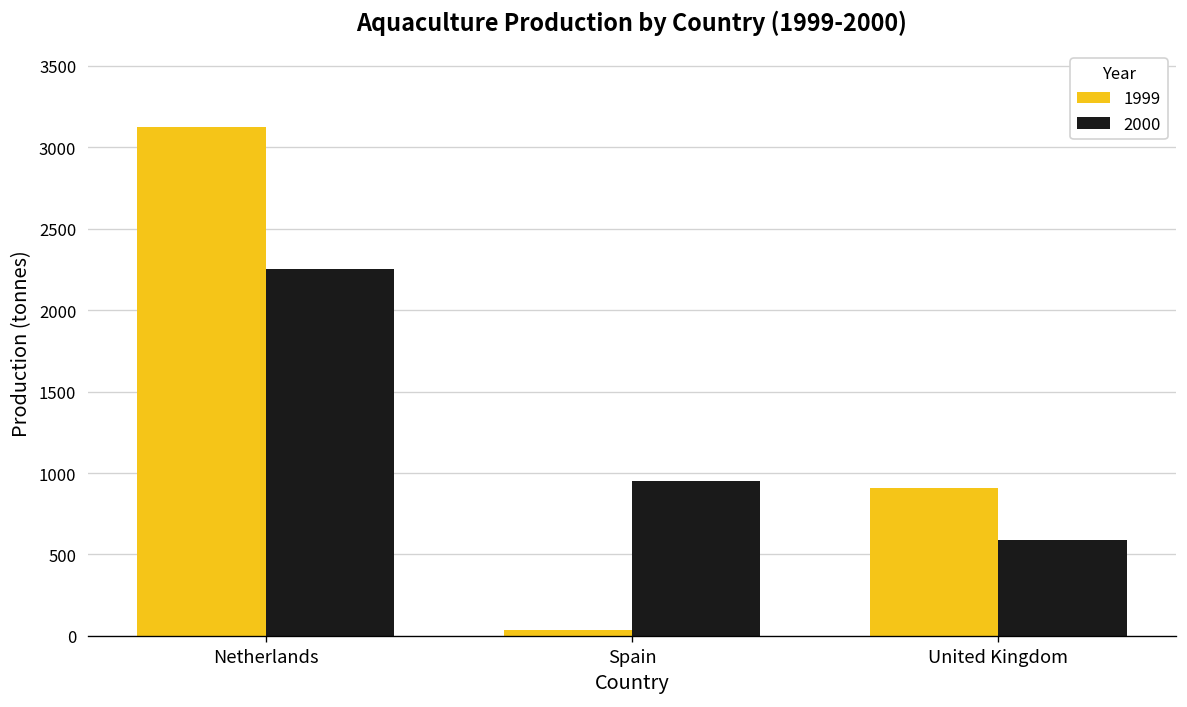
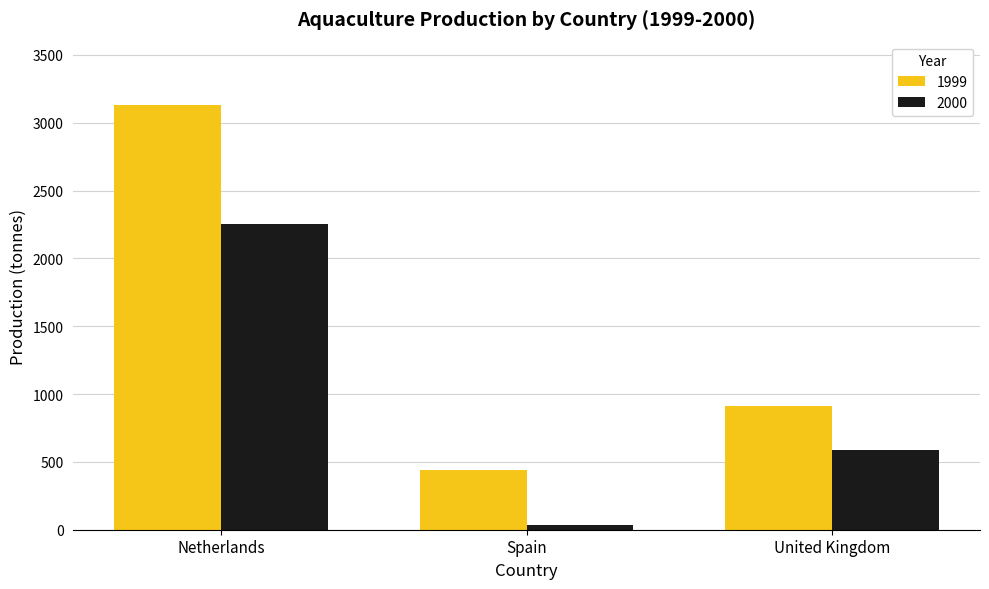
1999, Spain: 40 -> 440
2000, Spain: 950 -> 30
